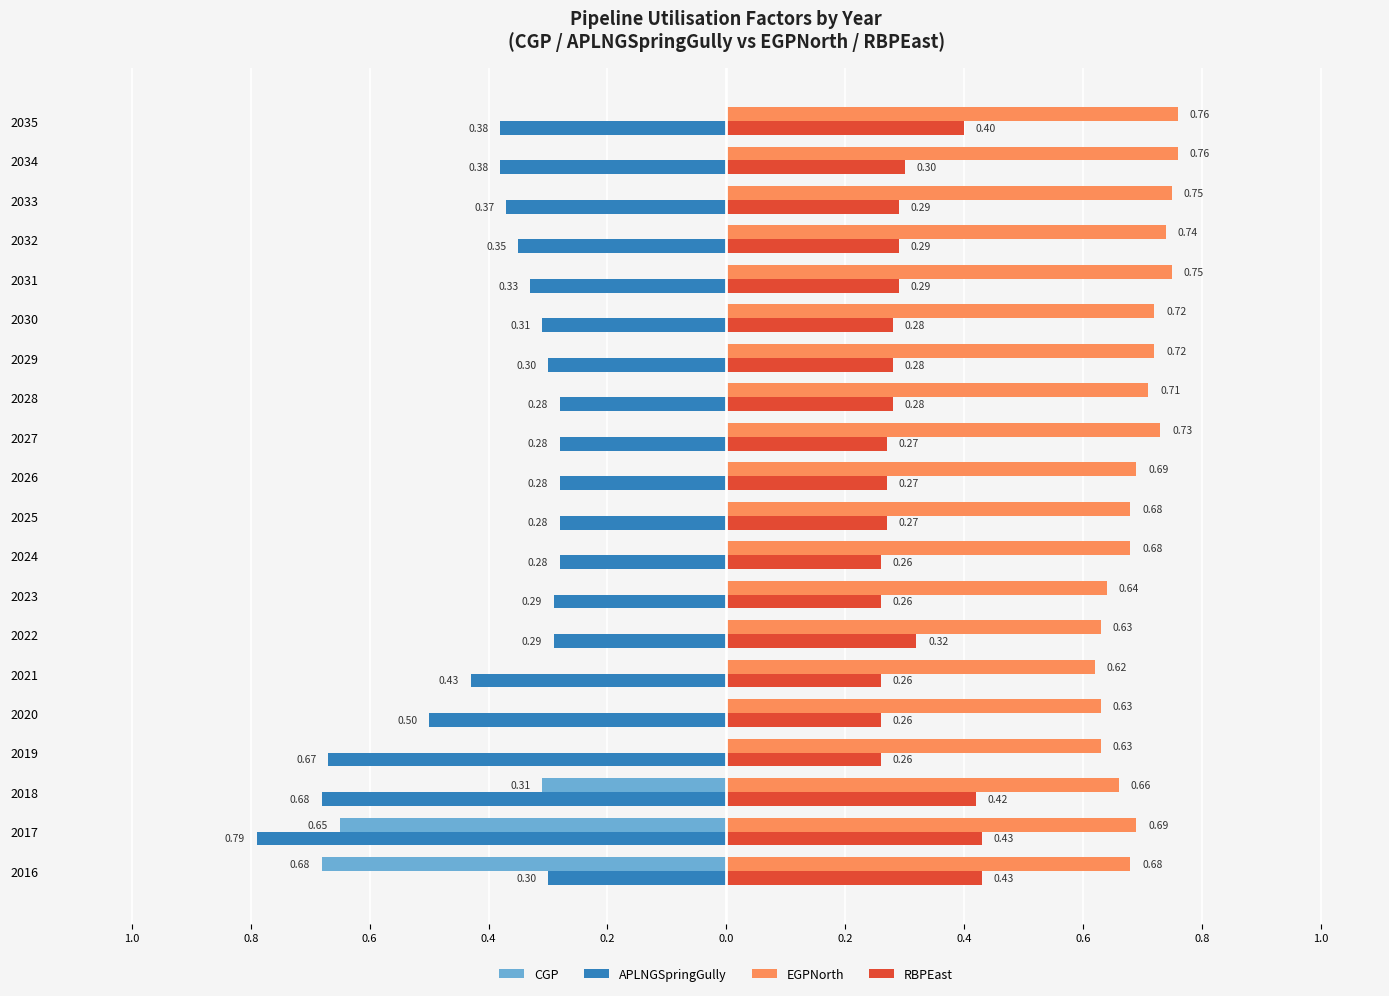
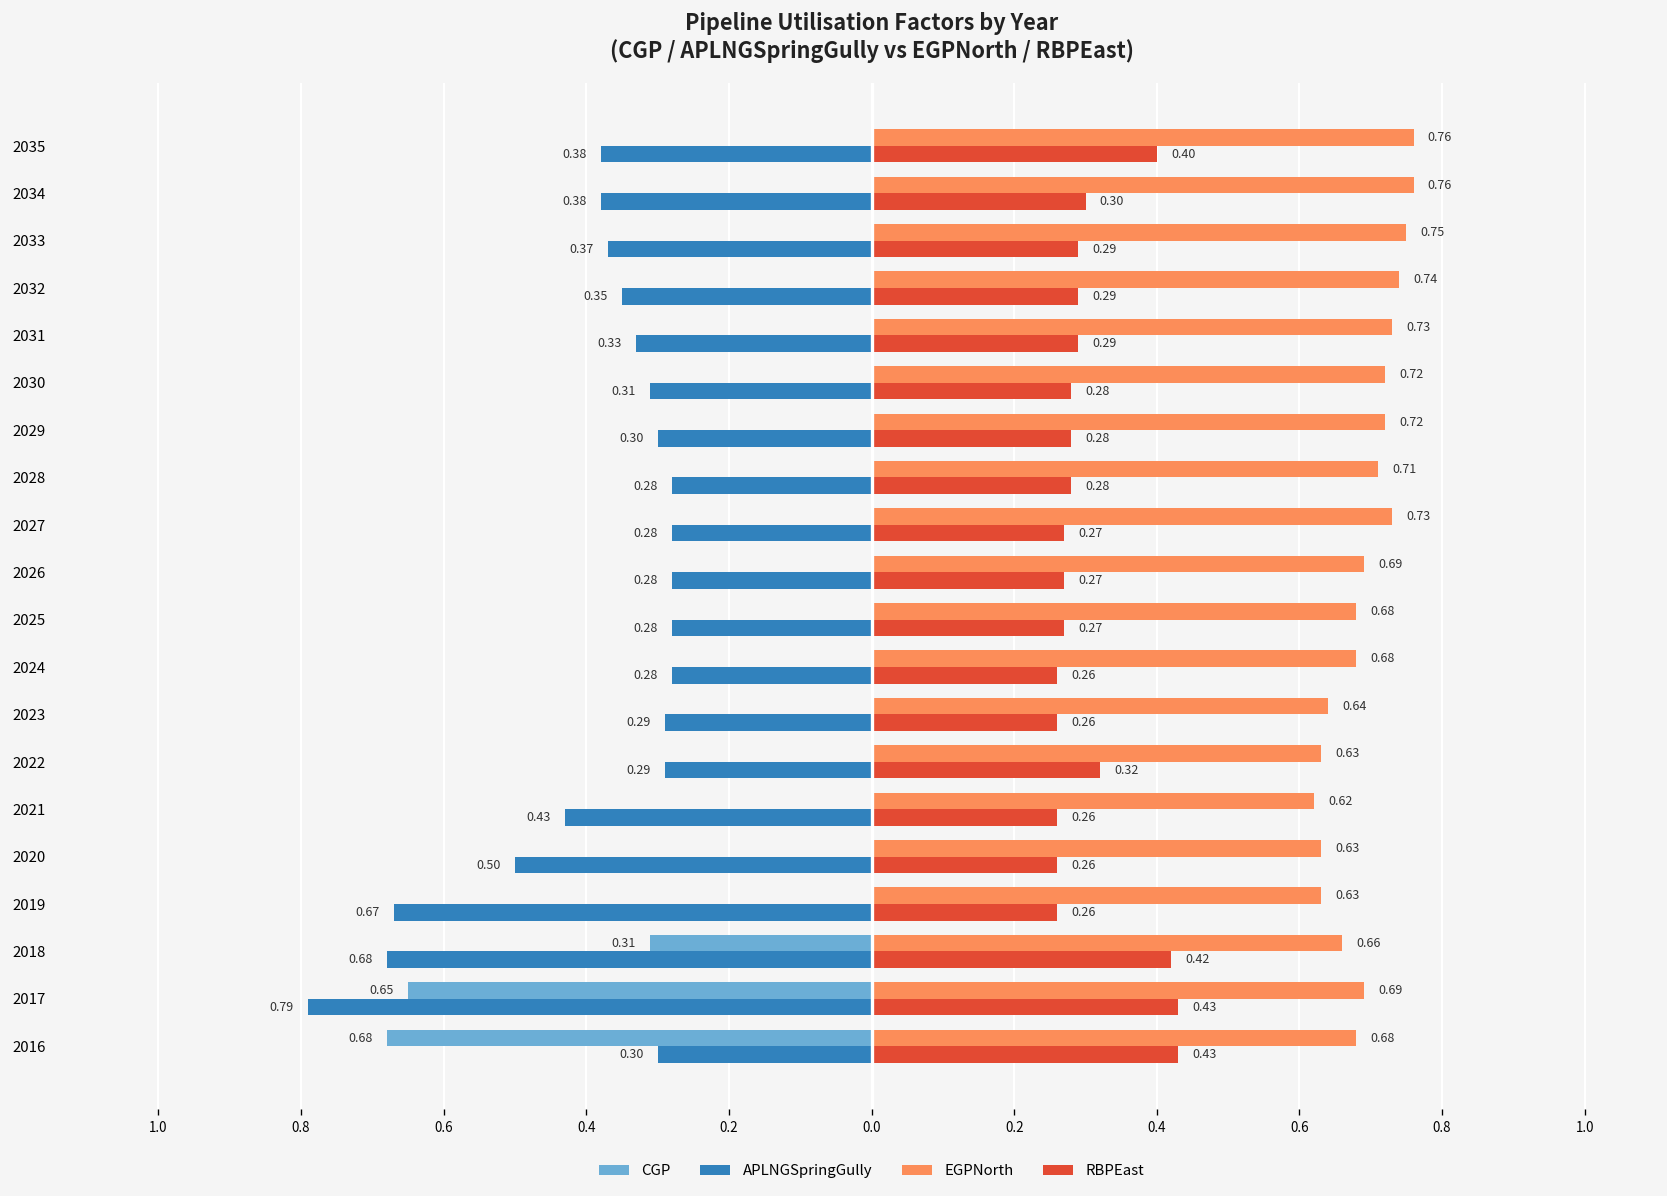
EGPNorth, 2031: 0.75 -> 0.73
